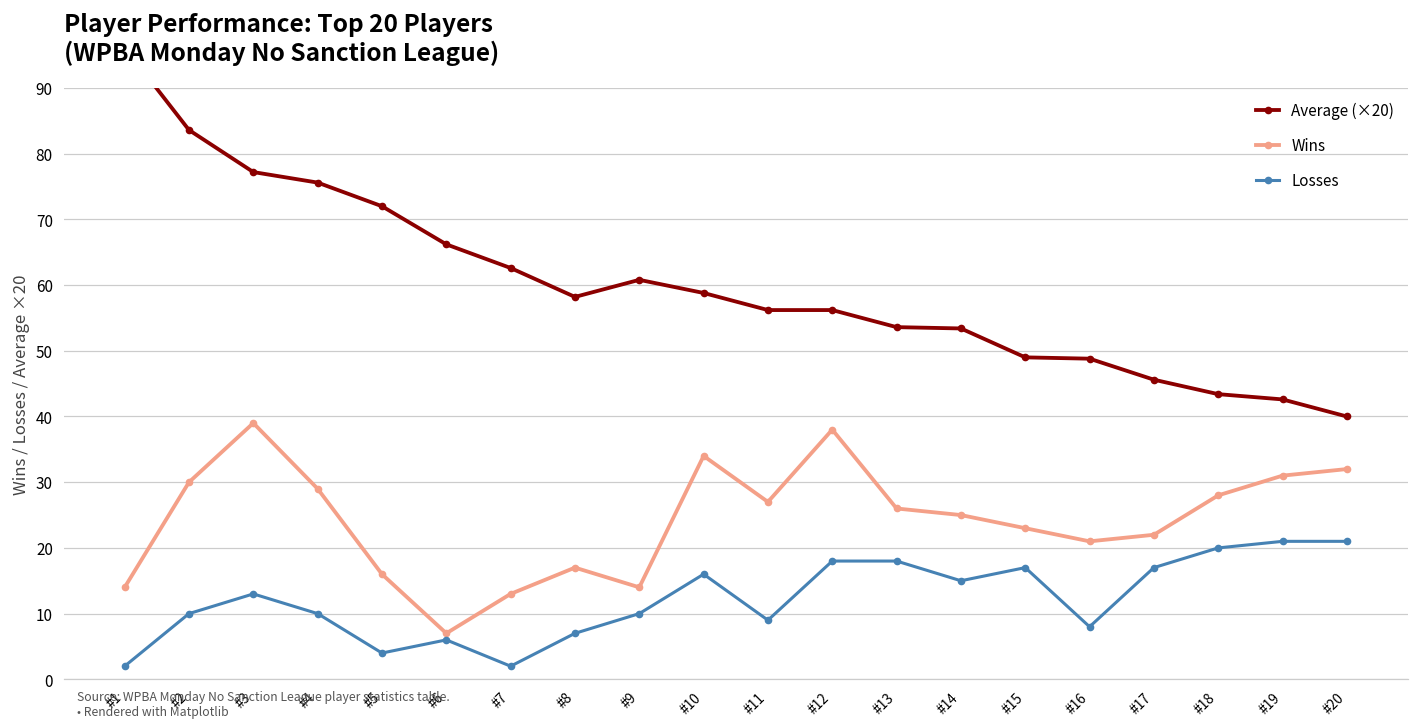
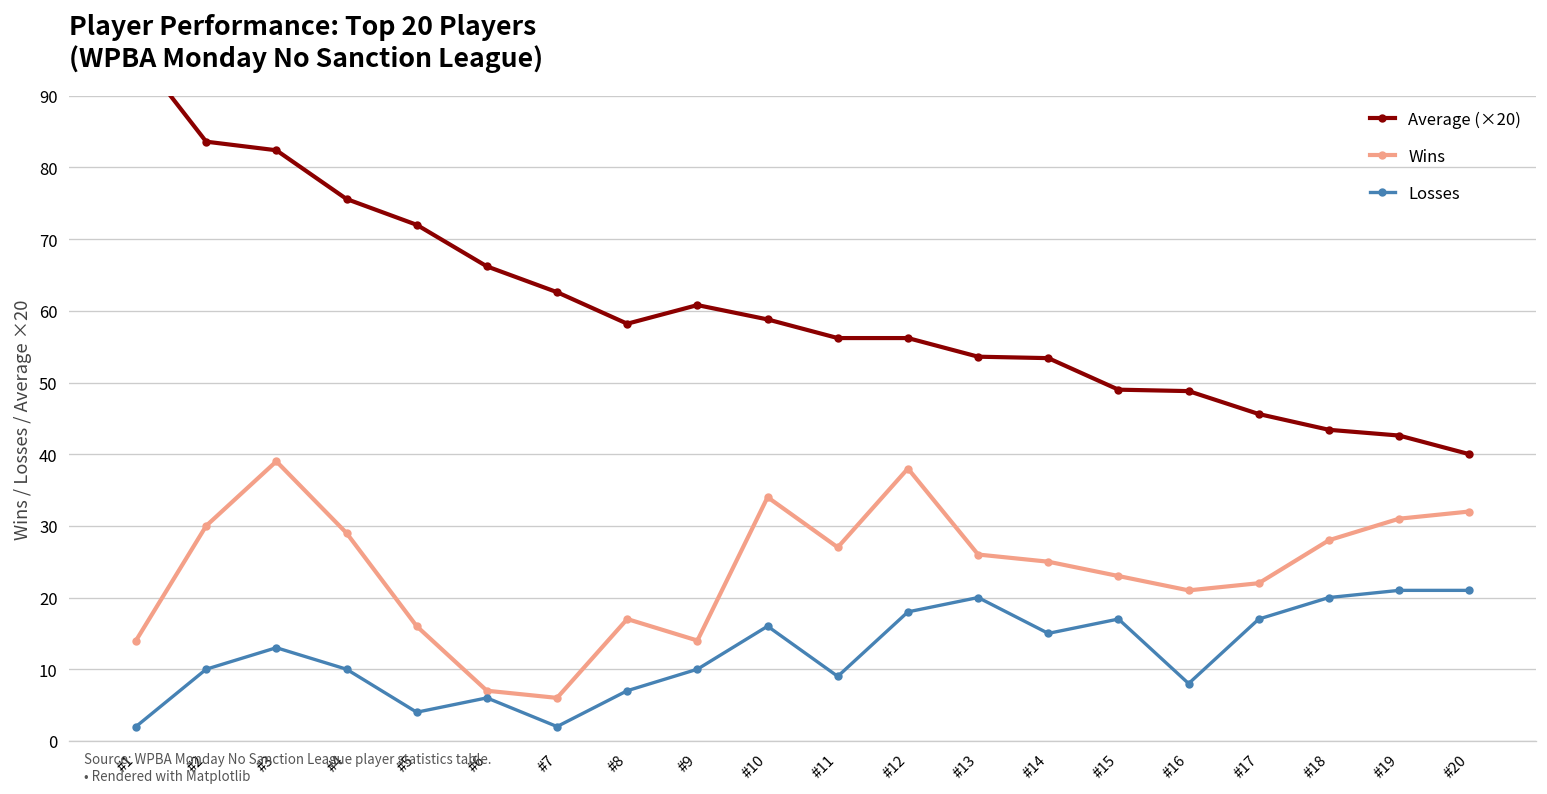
Average (×20), #3: 77 -> 82
Wins, #7: 13 -> 6
Losses, #13: 18 -> 20
